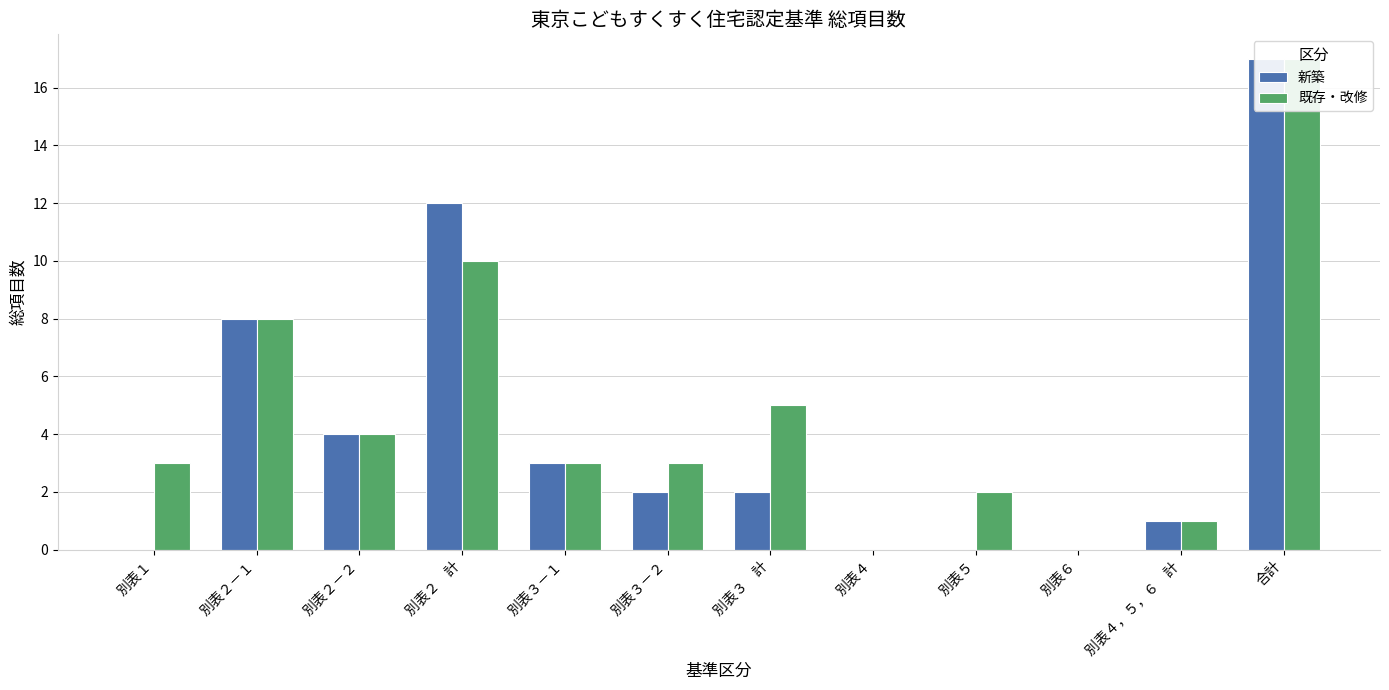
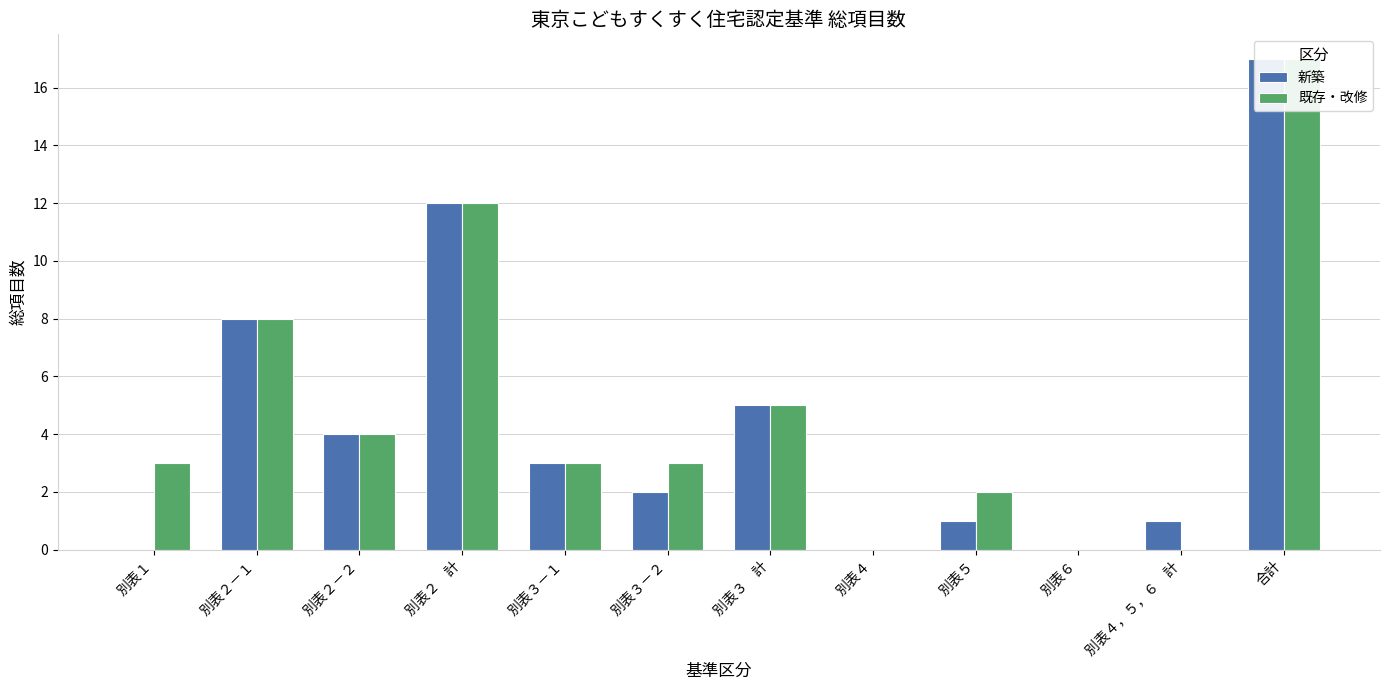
既存・改修, 別表２ 計: 10 -> 12
新築, 別表３ 計: 2 -> 5
新築, 別表５: 0 -> 1
既存・改修, 別表４，５，６ 計: 1 -> 0
